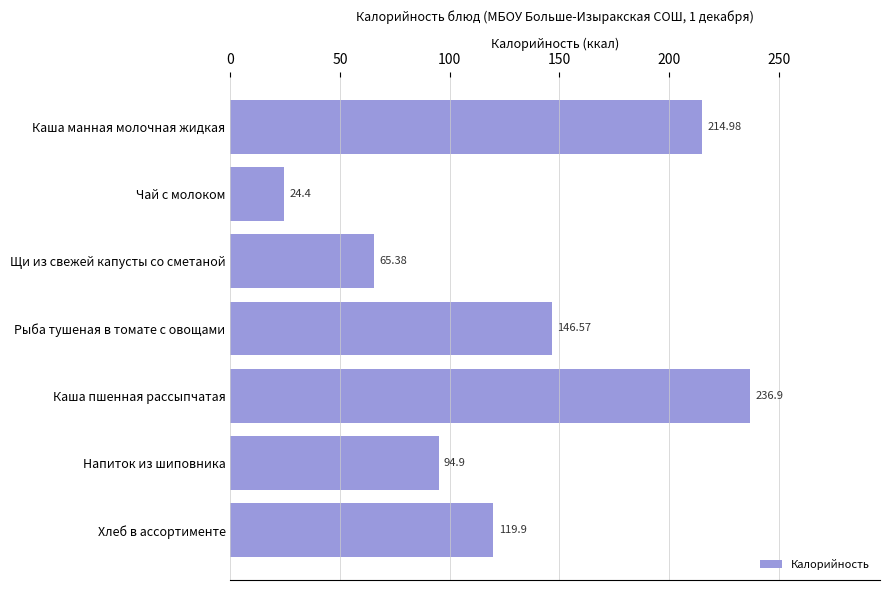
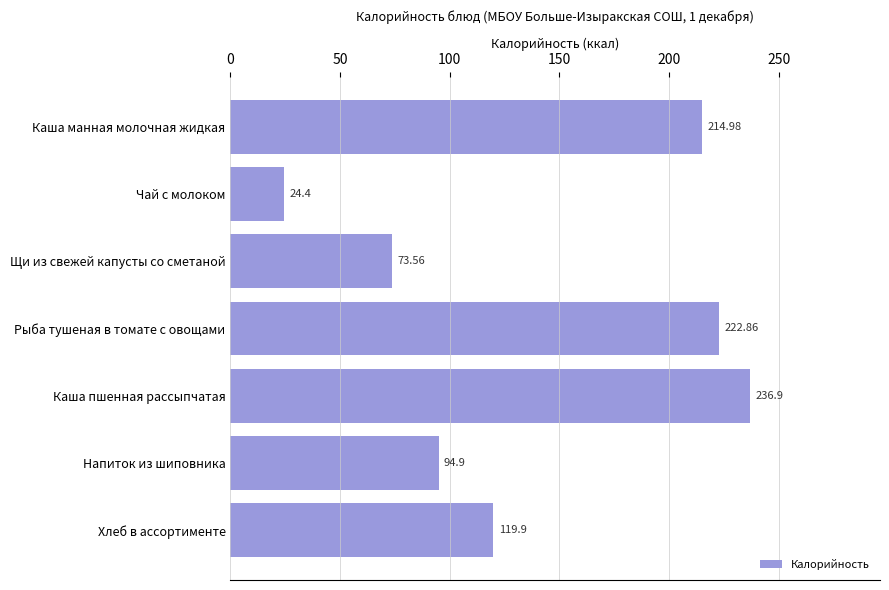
Щи из свежей капусты со сметаной: 65.38 -> 73.56
Рыба тушеная в томате с овощами: 146.57 -> 222.86
